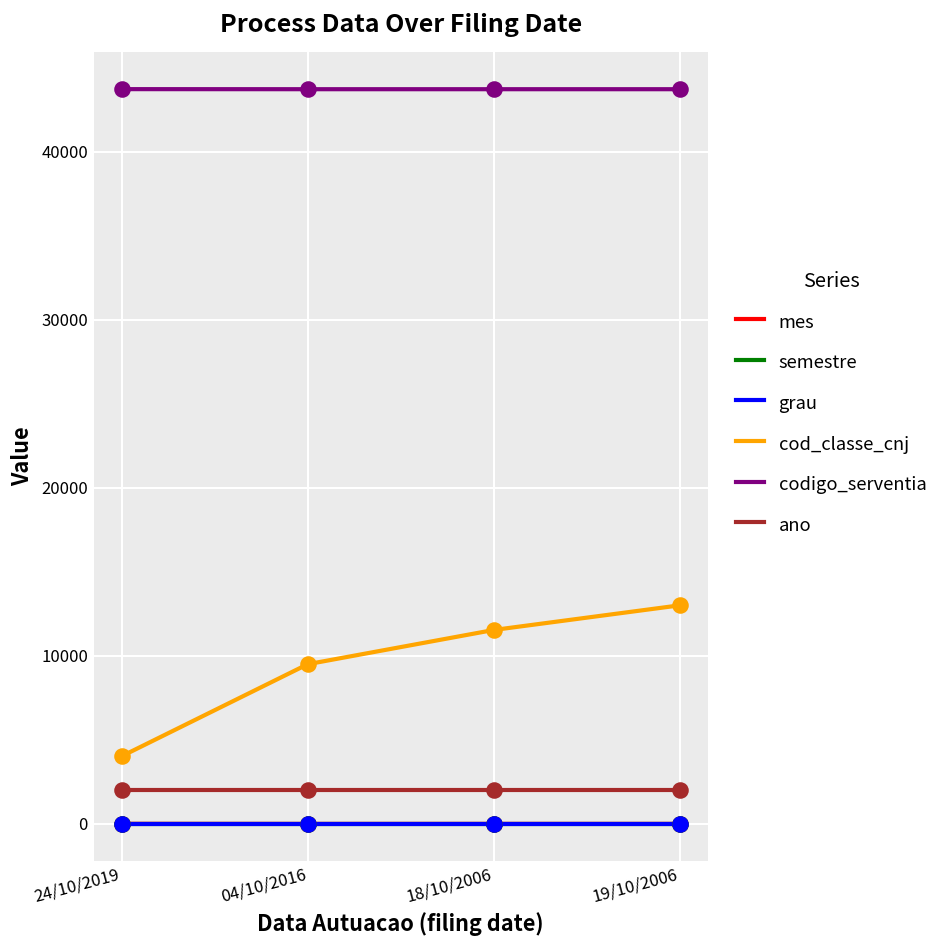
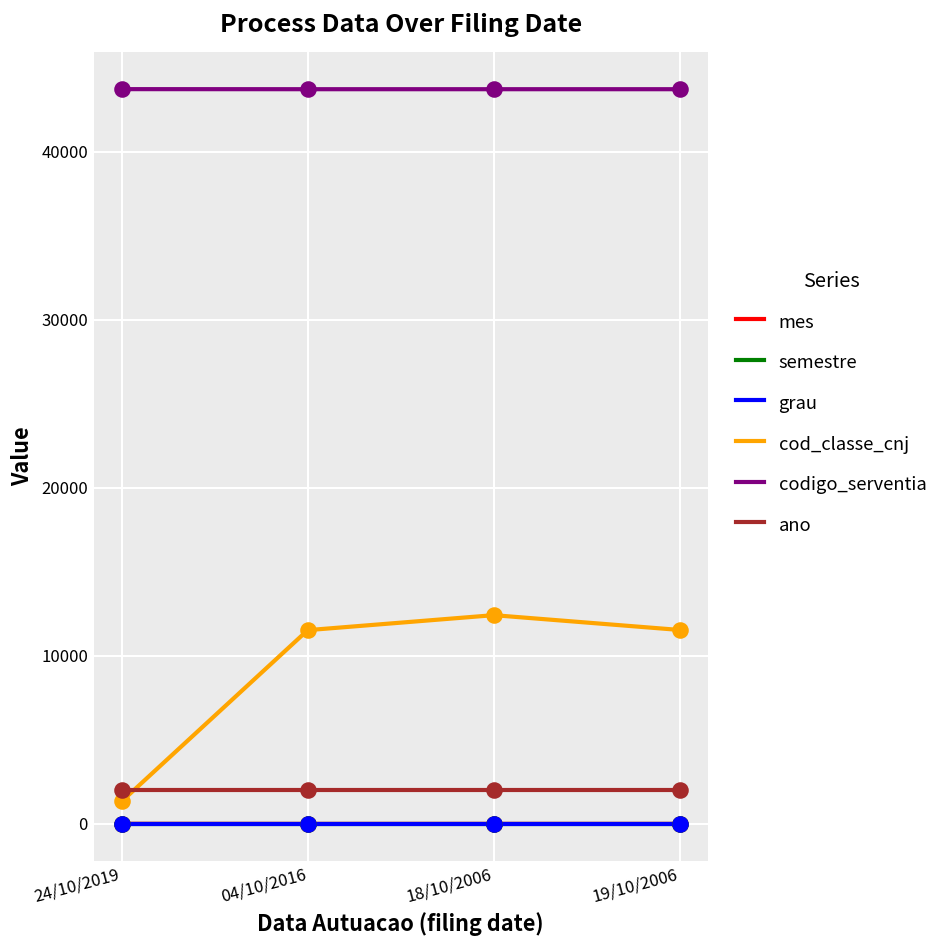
cod_classe_cnj, 24/10/2019: 4000 -> 1300
cod_classe_cnj, 04/10/2016: 9500 -> 11500
cod_classe_cnj, 18/10/2006: 11500 -> 12400
cod_classe_cnj, 19/10/2006: 13000 -> 11500
